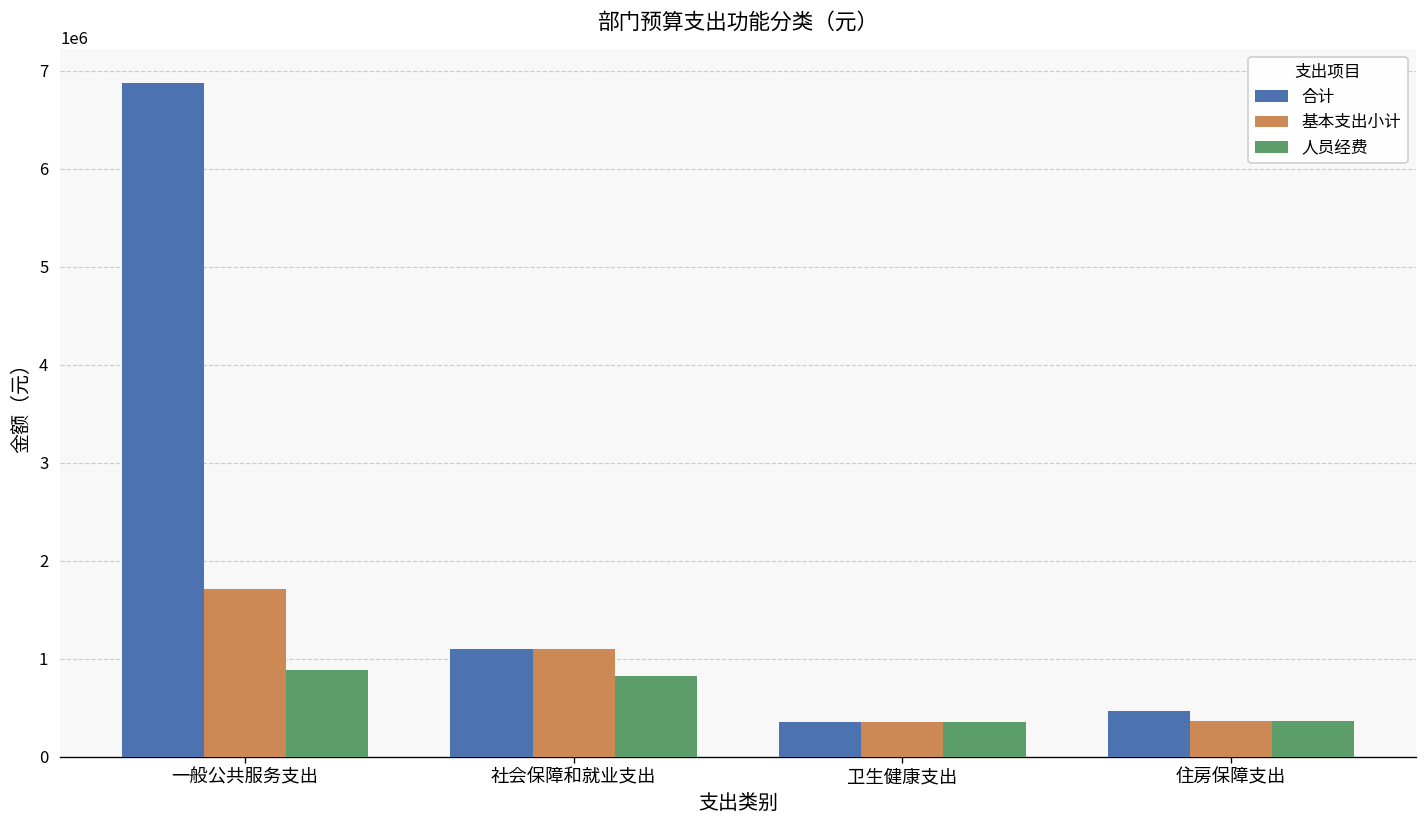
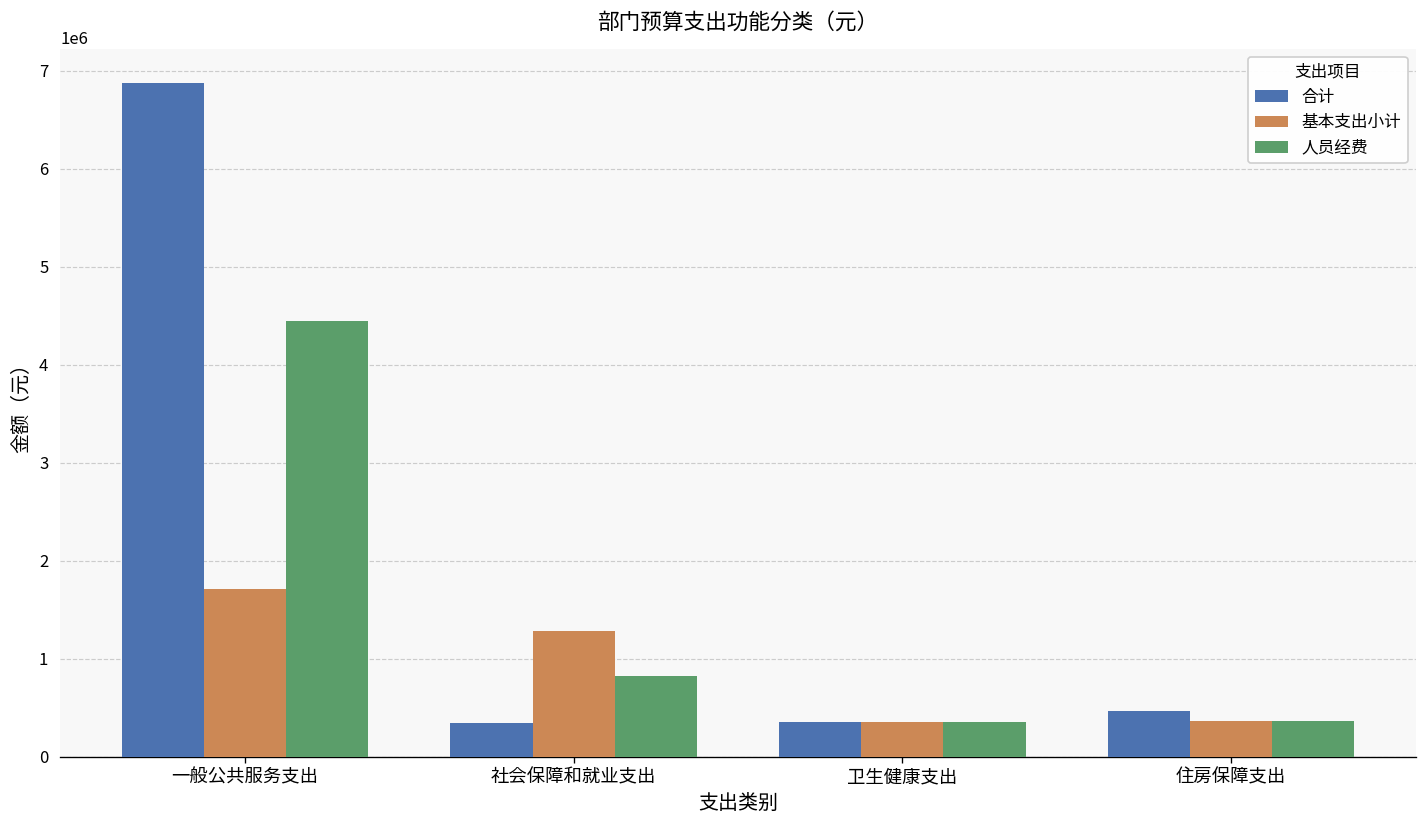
人员经费, 一般公共服务支出: 900000 -> 4400000
合计, 社会保障和就业支出: 1100000 -> 300000
基本支出小计, 社会保障和就业支出: 1100000 -> 1300000
